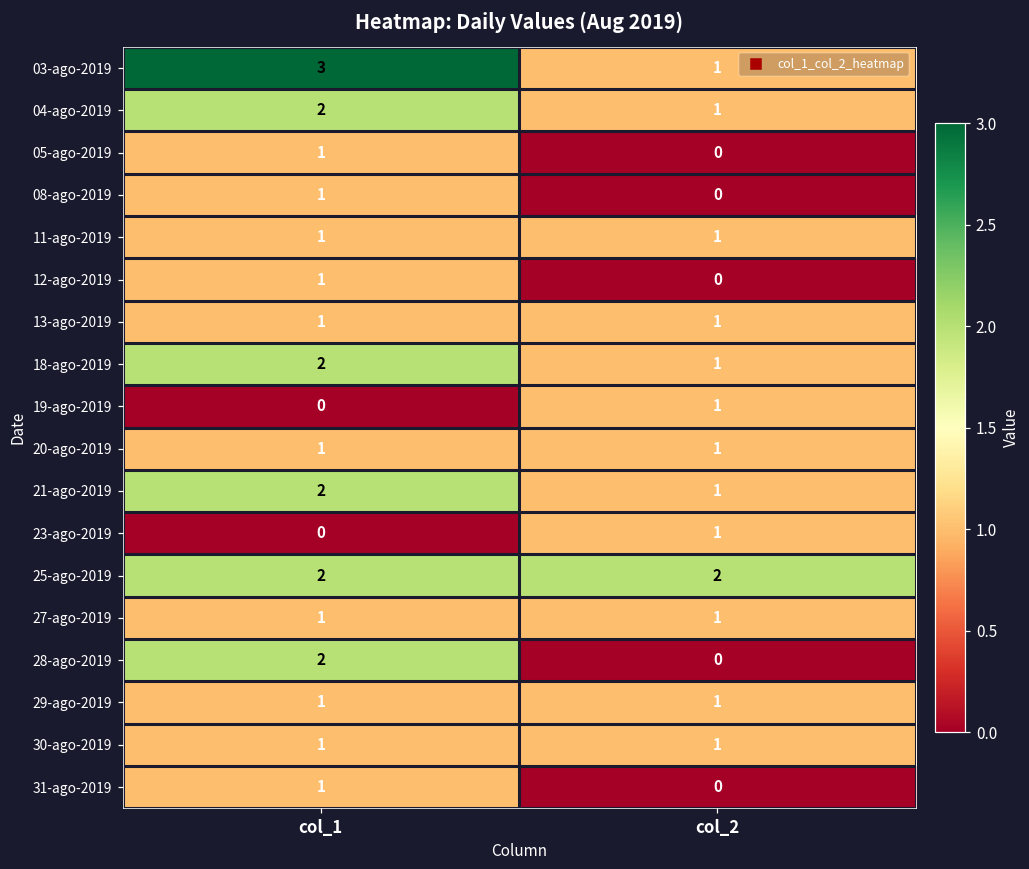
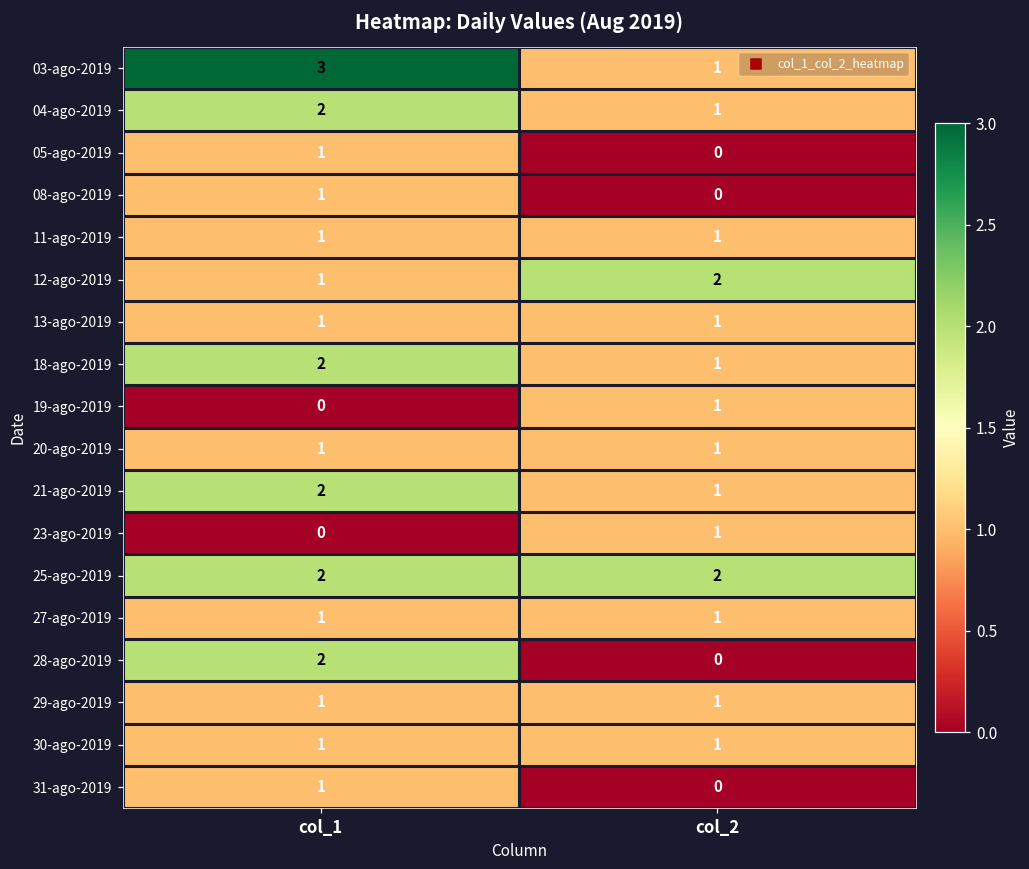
12-ago-2019, col_2: 0 -> 2
